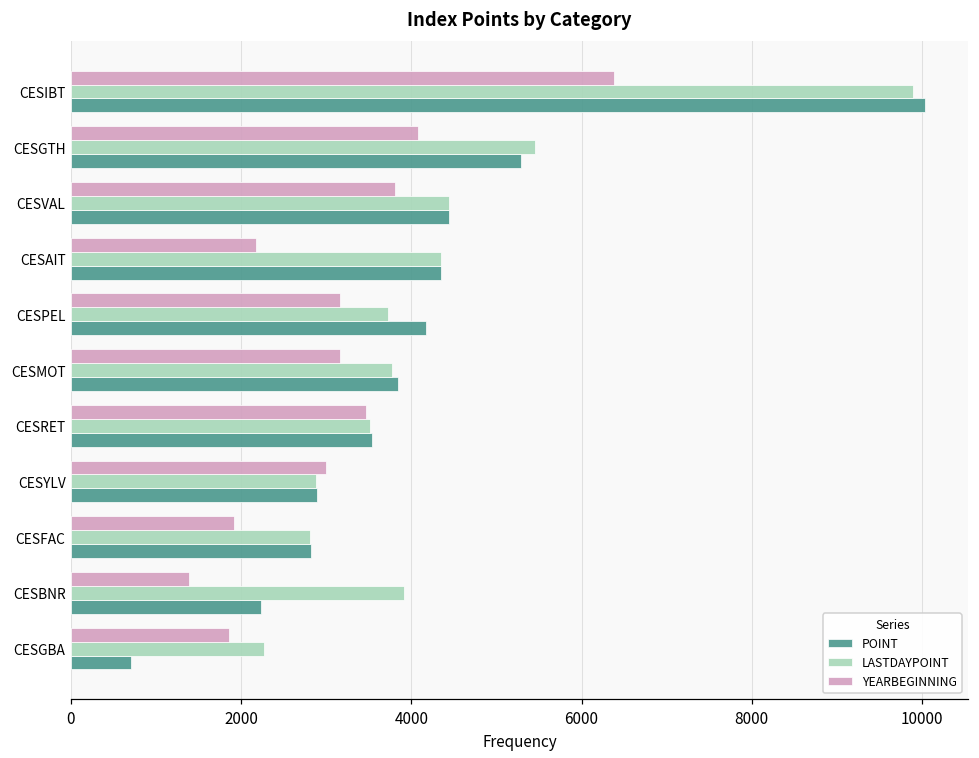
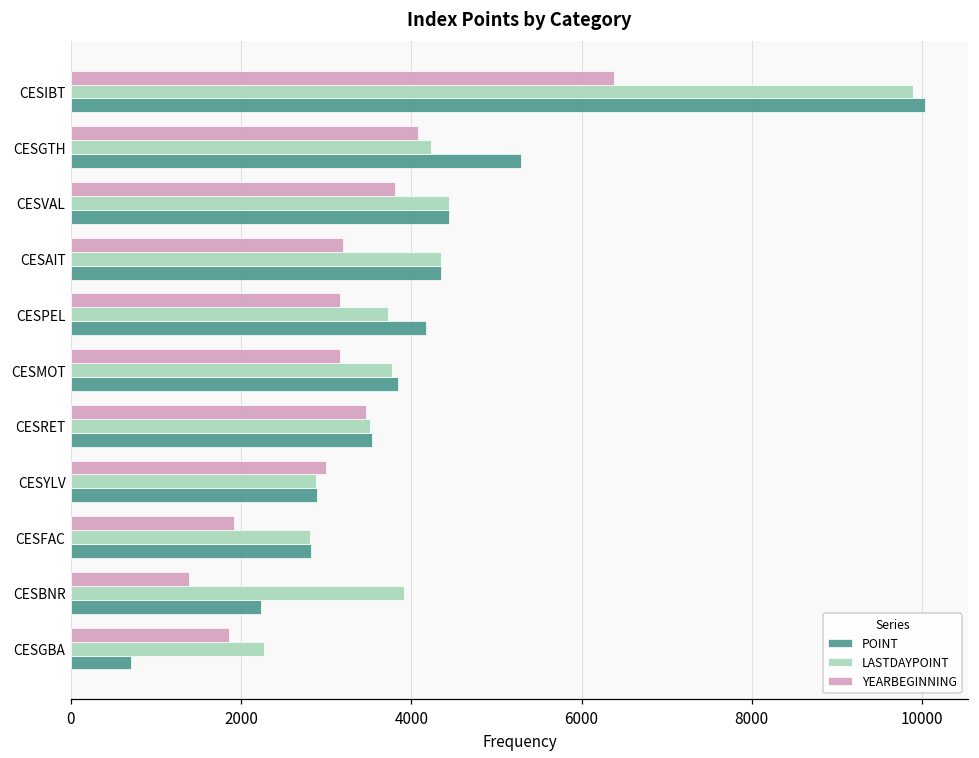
LASTDAYPOINT, CESGTH: 5500 -> 4200
YEARBEGINNING, CESAIT: 2200 -> 3200
